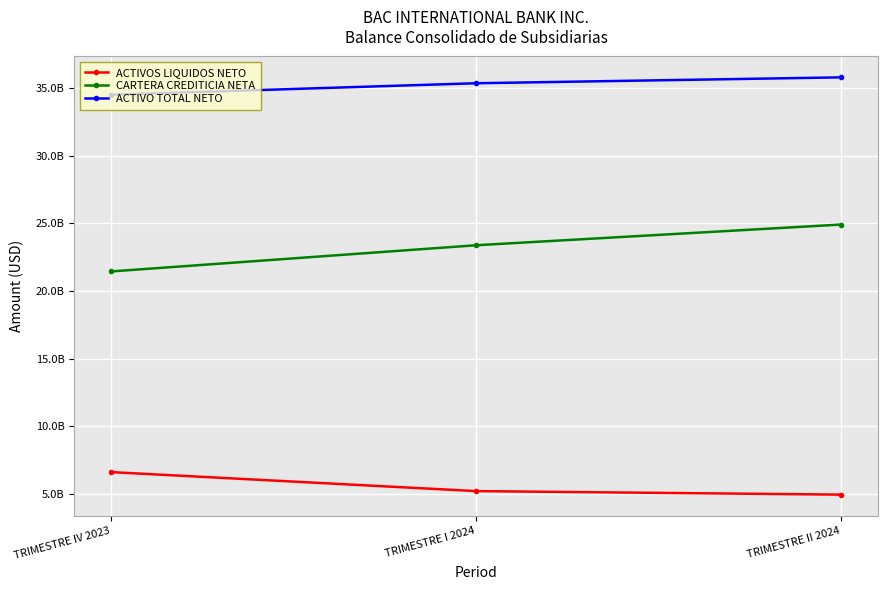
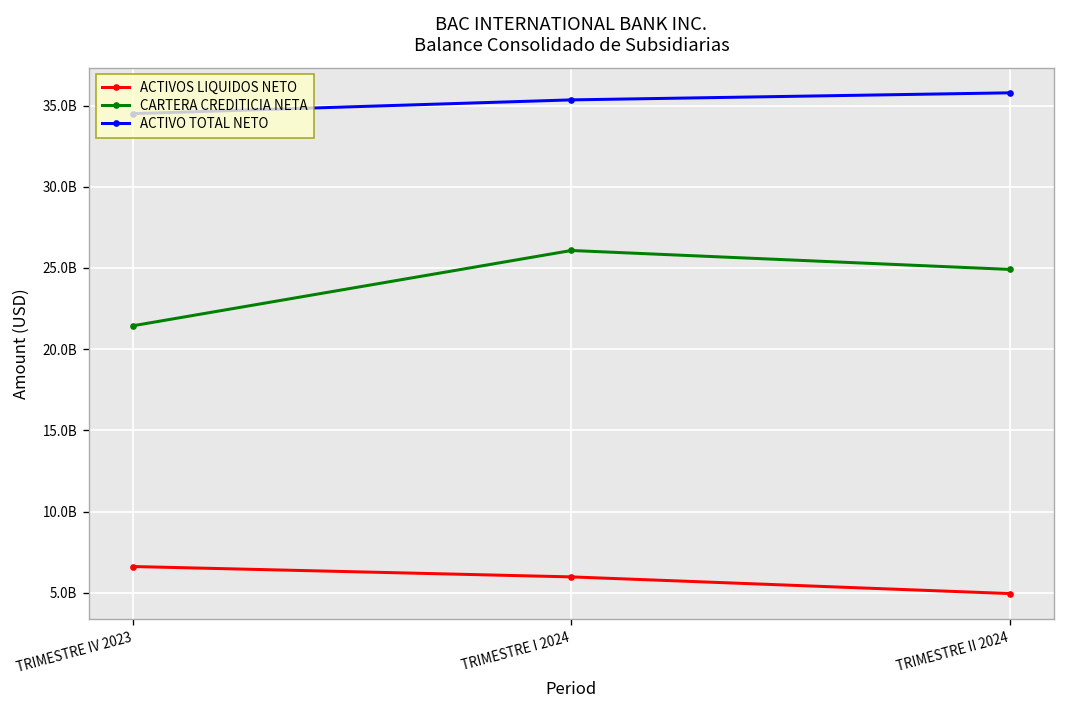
ACTIVOS LIQUIDOS NETO, TRIMESTRE I 2024: 5200000000 -> 6000000000
CARTERA CREDITICIA NETA, TRIMESTRE I 2024: 23400000000 -> 26100000000
